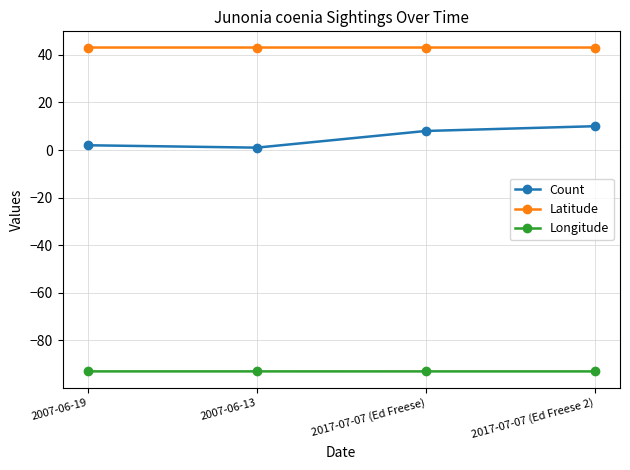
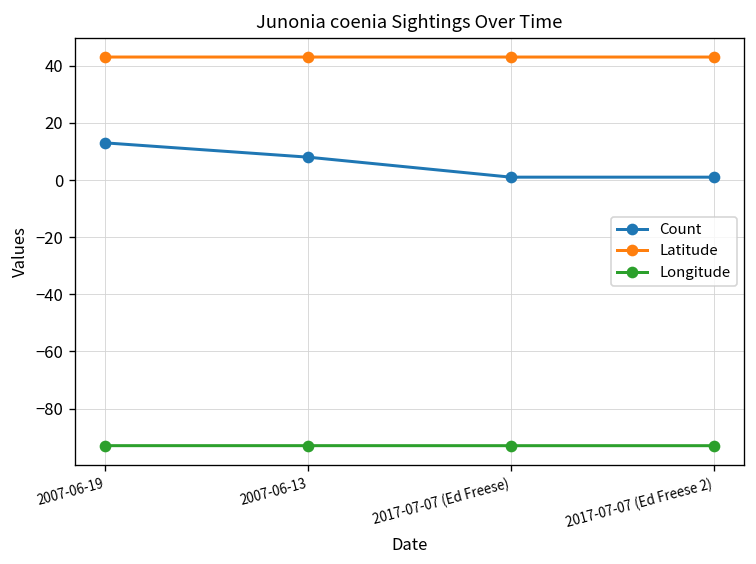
Count, 2007-06-19: 2 -> 13
Count, 2007-06-13: 1 -> 8
Count, 2017-07-07 (Ed Freese): 8 -> 1
Count, 2017-07-07 (Ed Freese 2): 10 -> 1
